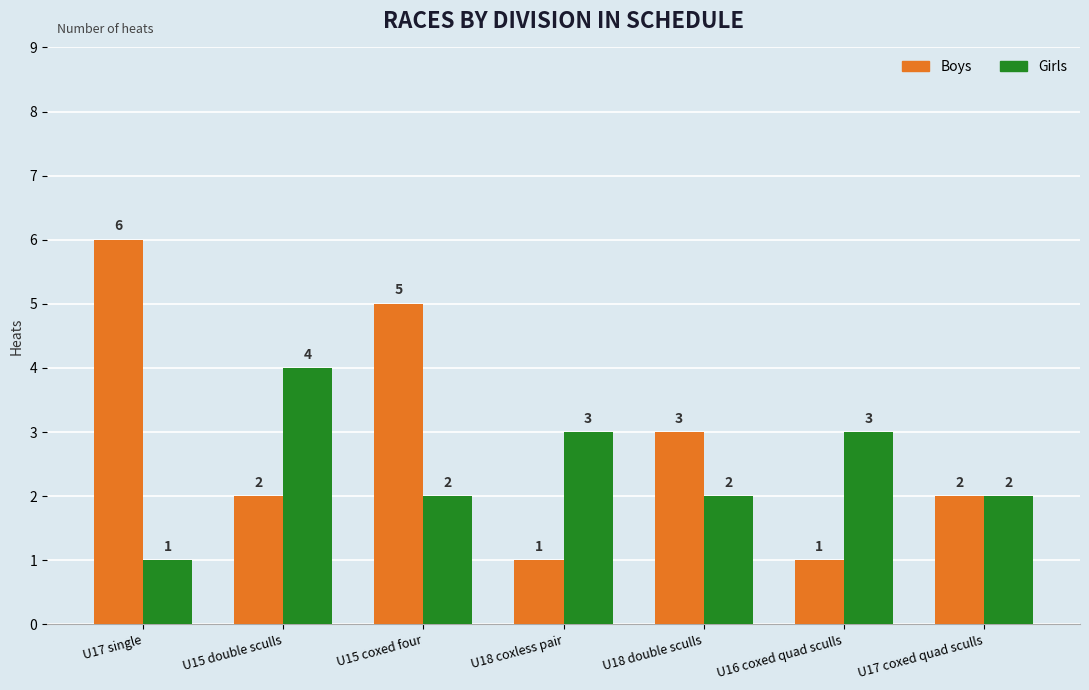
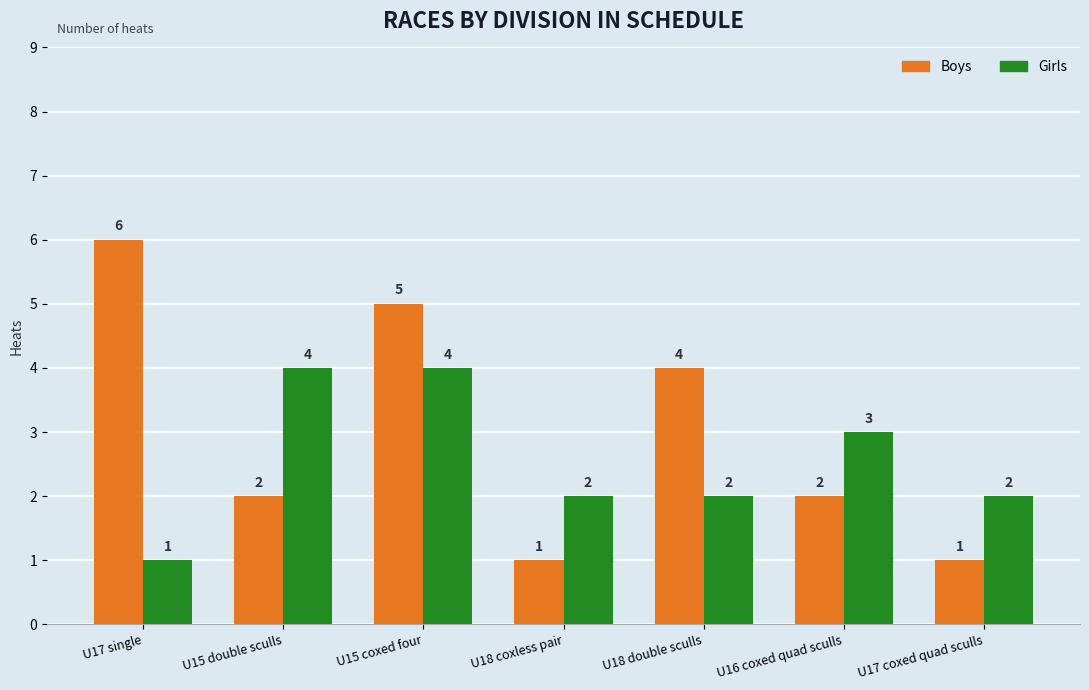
Girls, U15 coxed four: 2 -> 4
Girls, U18 coxless pair: 3 -> 2
Boys, U18 double sculls: 3 -> 4
Boys, U16 coxed quad sculls: 1 -> 2
Boys, U17 coxed quad sculls: 2 -> 1
